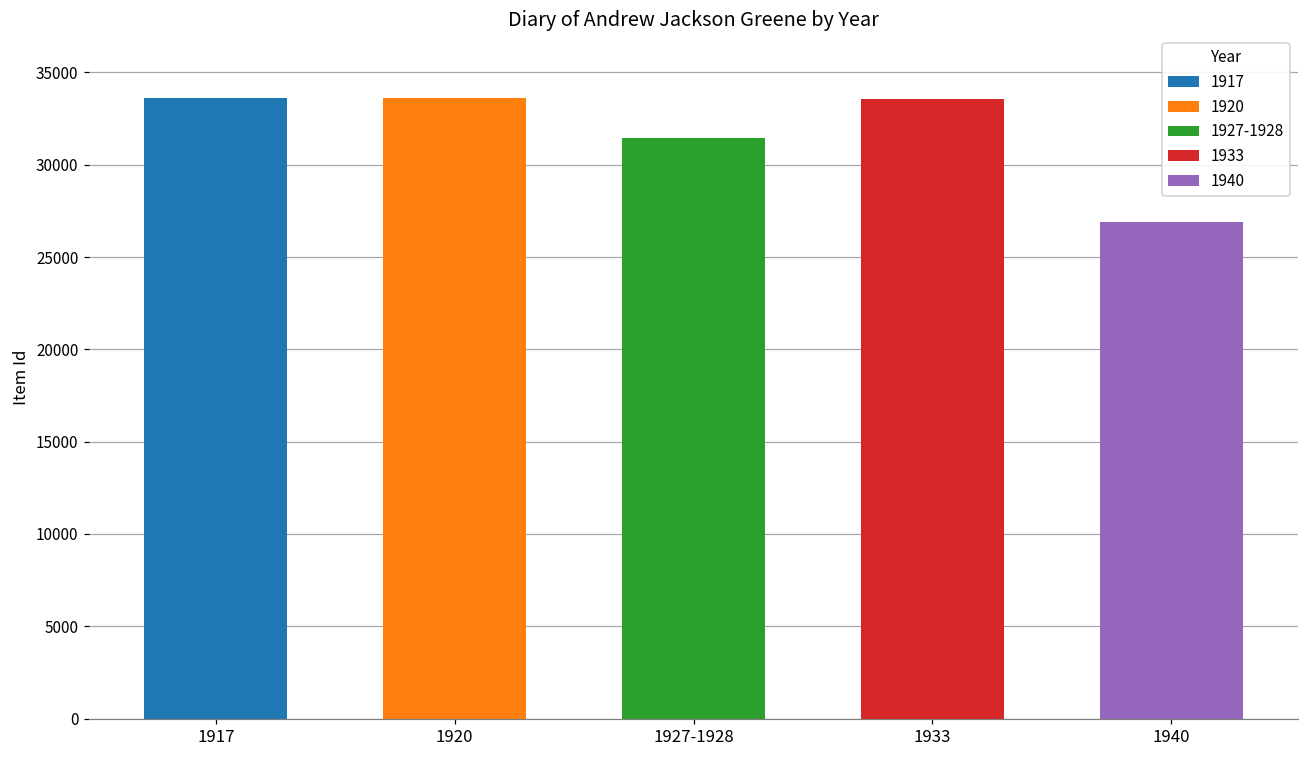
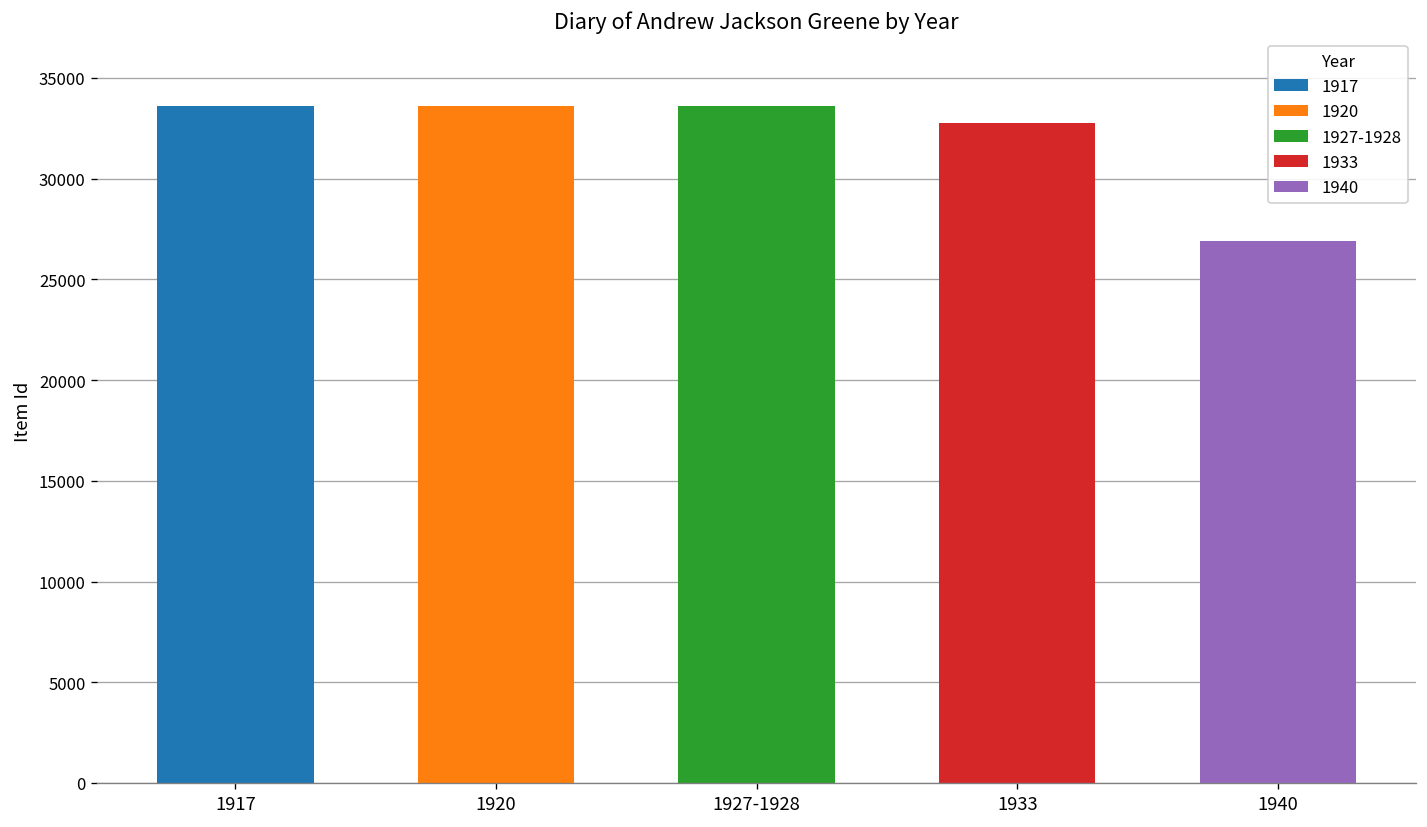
1927-1928: 31400 -> 33600
1933: 33600 -> 32800
